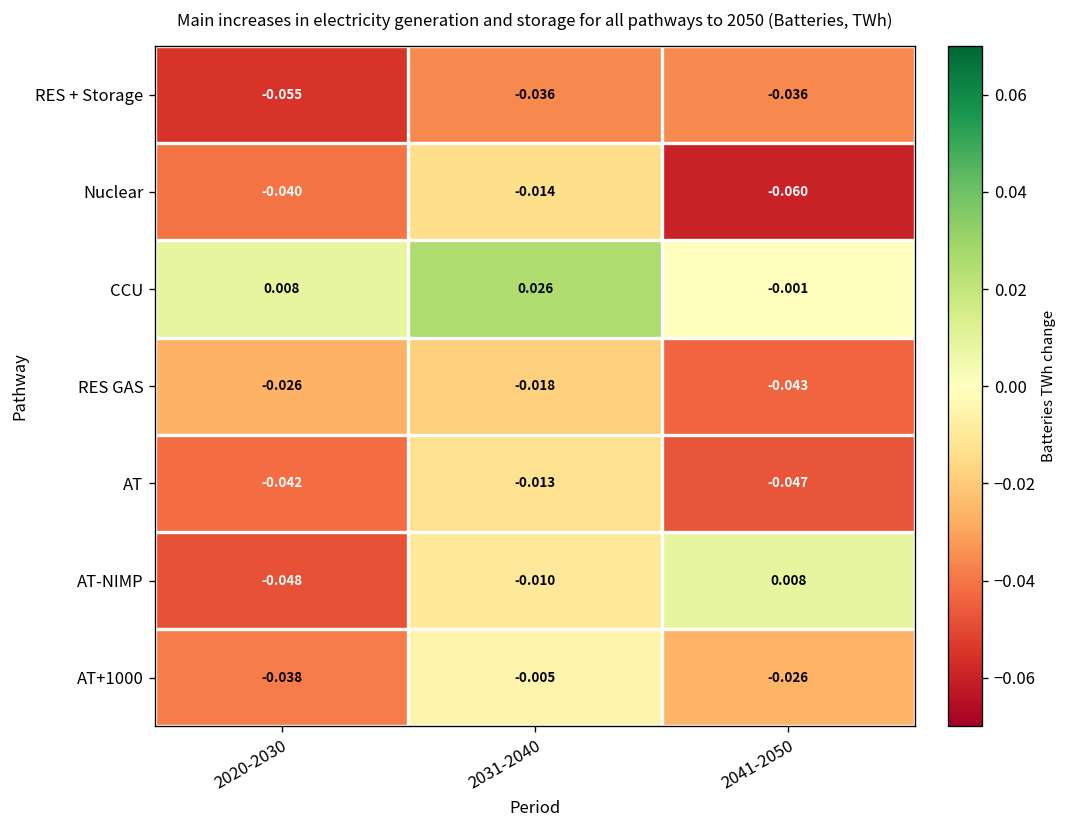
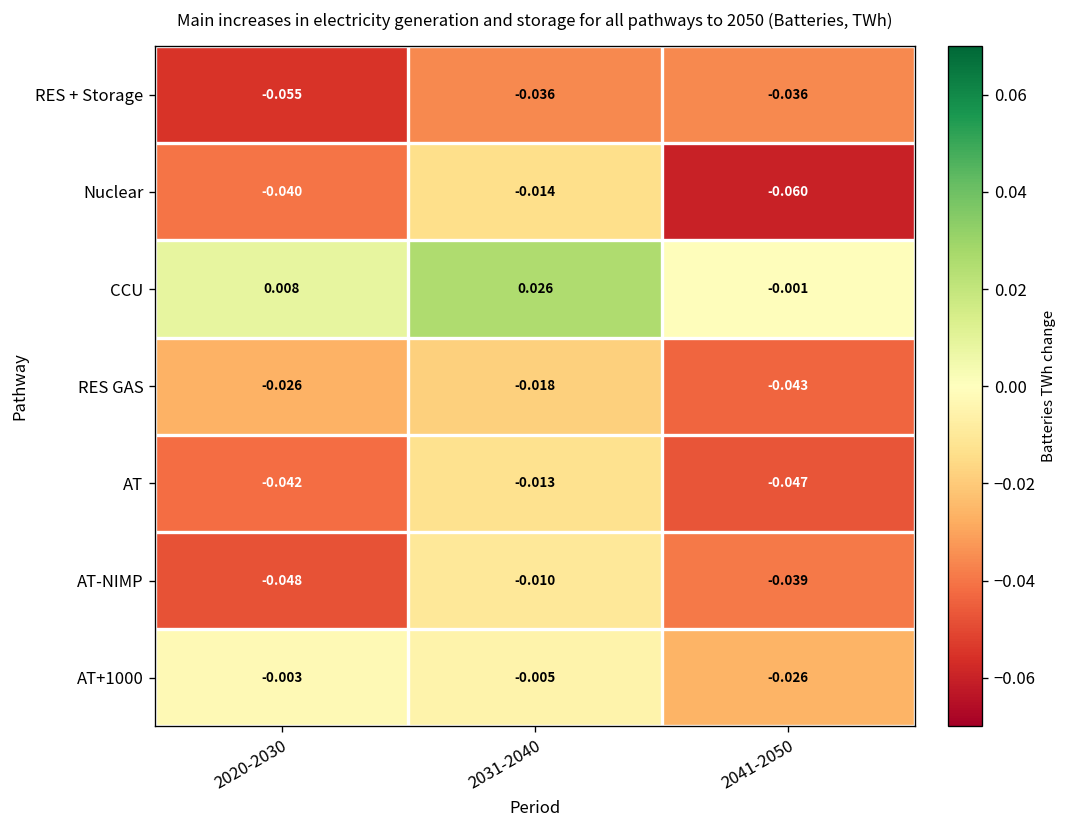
AT-NIMP, 2041-2050: 0.008 -> -0.039
AT+1000, 2020-2030: -0.038 -> -0.003
